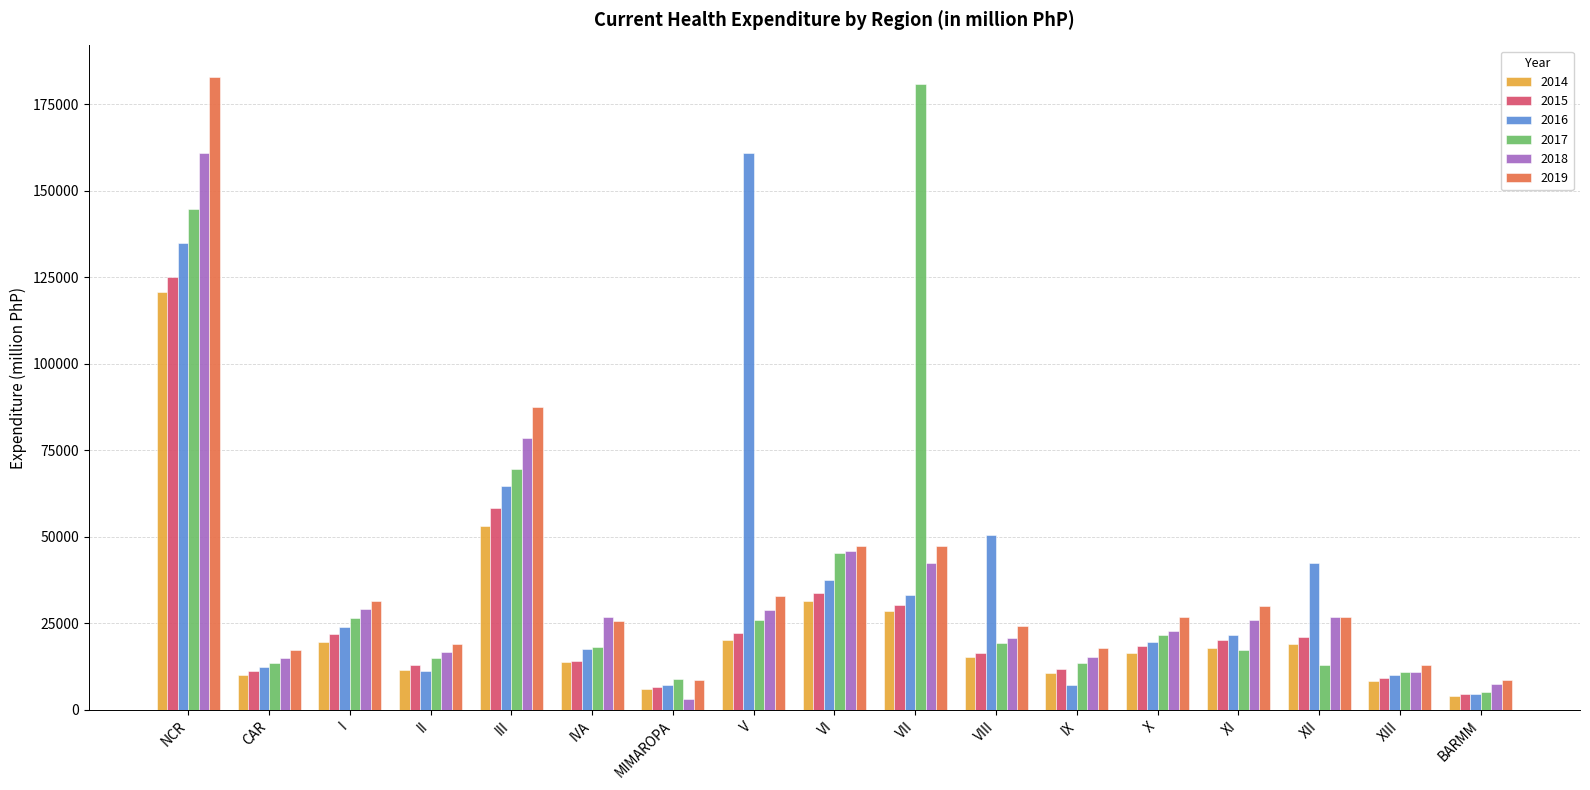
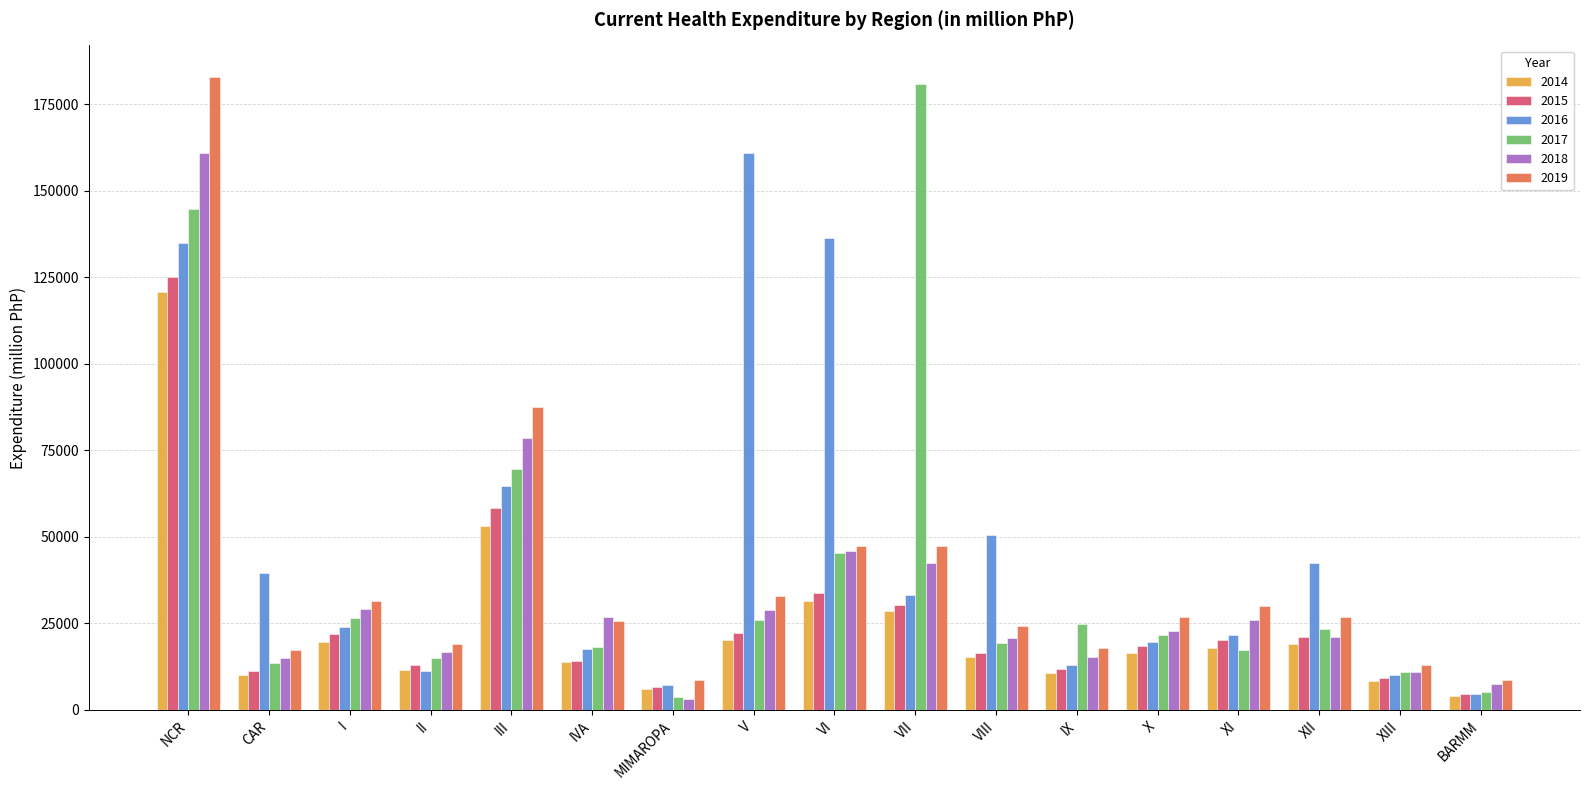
2016, CAR: 12000 -> 40000
2017, MIMAROPA: 9000 -> 4000
2016, VI: 38000 -> 136000
2016, IX: 7000 -> 13000
2017, IX: 13000 -> 25000
2017, XII: 13000 -> 24000
2018, XII: 27000 -> 21000
